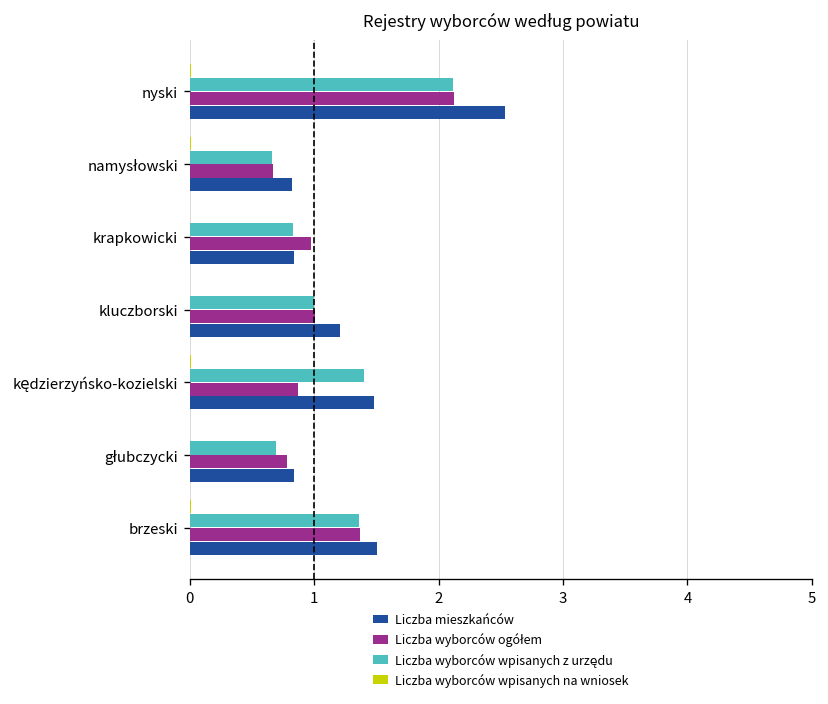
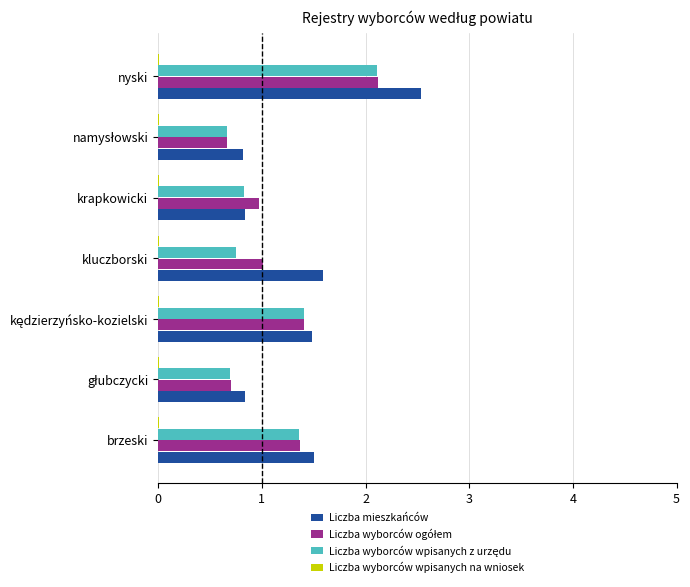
Liczba wyborców wpisanych z urzędu, kluczborski: 1.00 -> 0.75
Liczba mieszkańców, kluczborski: 1.20 -> 1.59
Liczba wyborców ogółem, kędzierzyńsko-kozielski: 0.87 -> 1.41
Liczba wyborców ogółem, głubczycki: 0.78 -> 0.70
